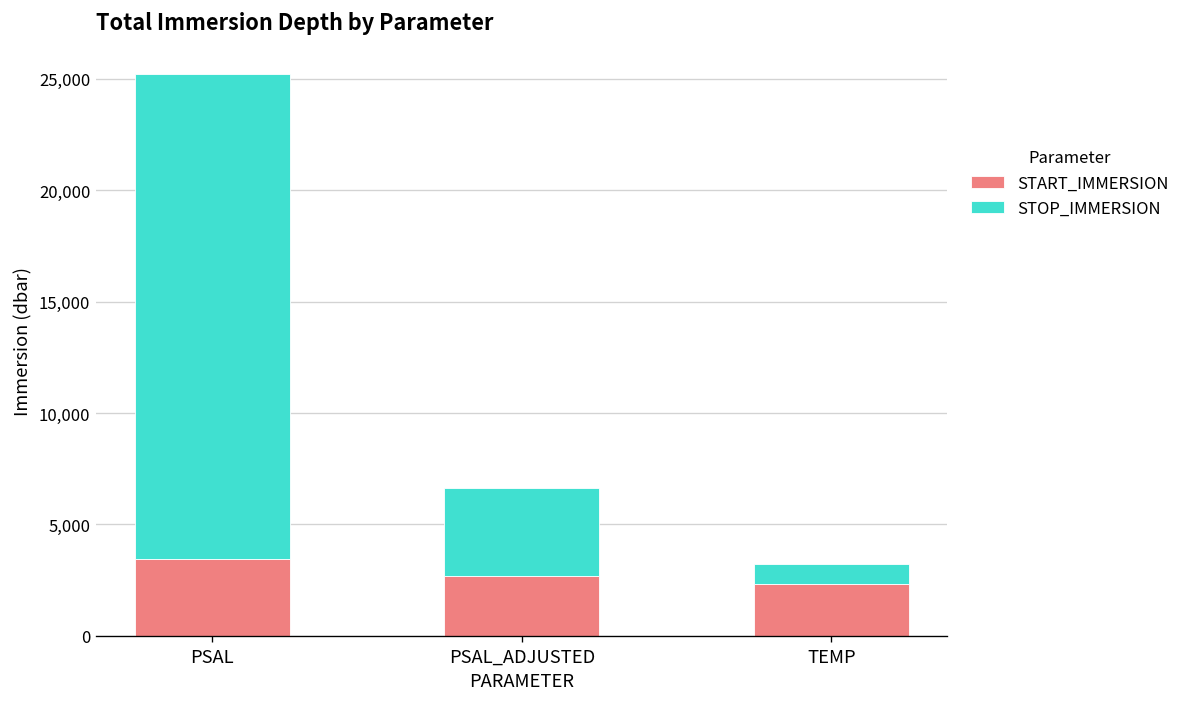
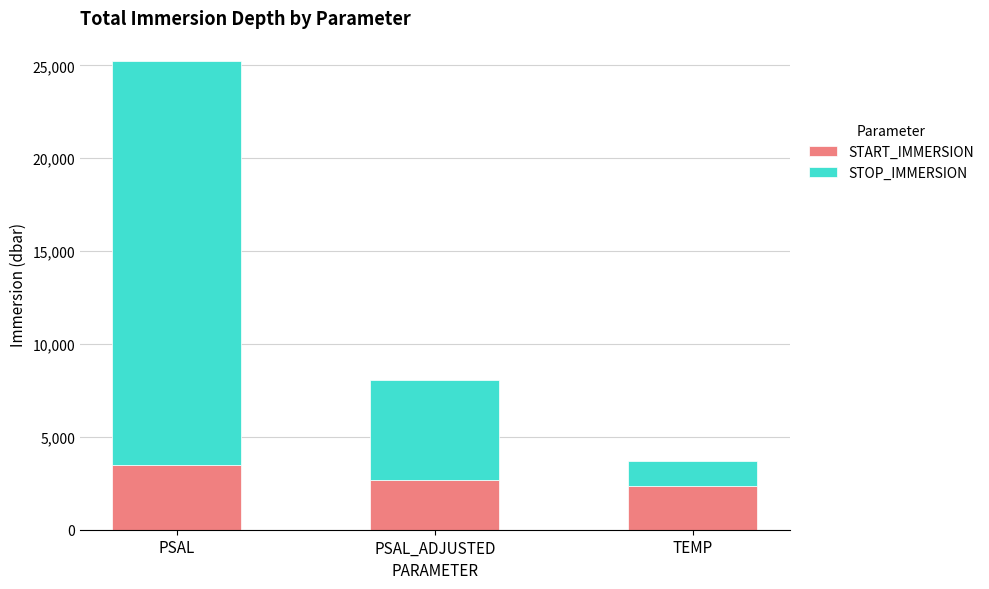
STOP_IMMERSION, PSAL_ADJUSTED: 4,000 -> 5,400
STOP_IMMERSION, TEMP: 900 -> 1,300
